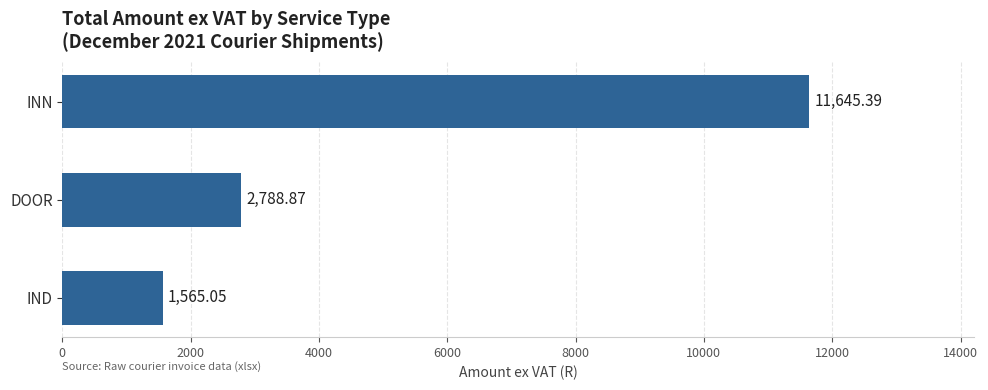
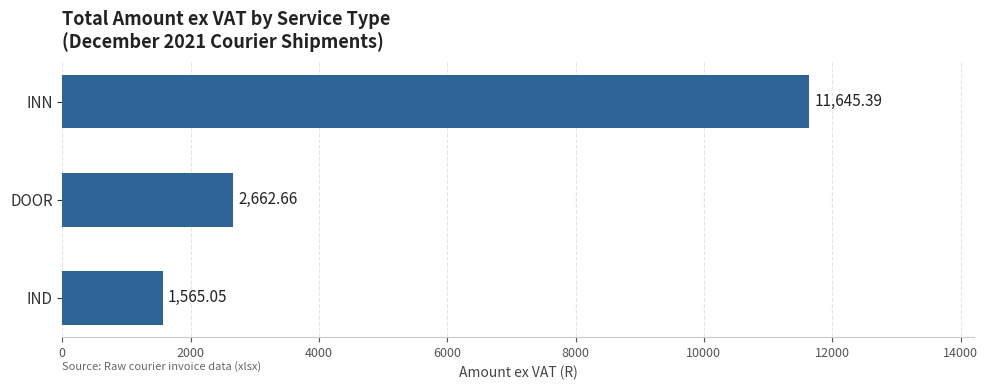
DOOR: 2,788.87 -> 2,662.66
